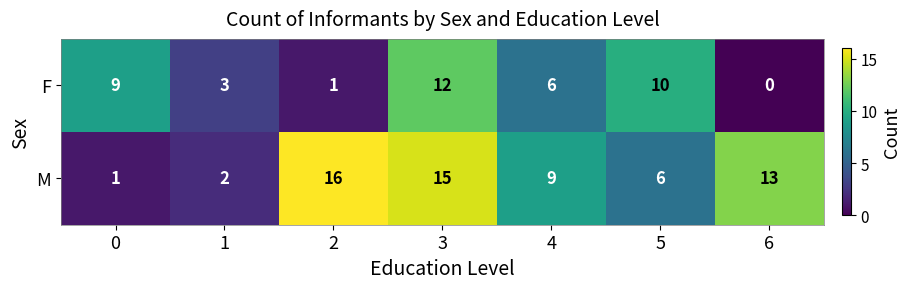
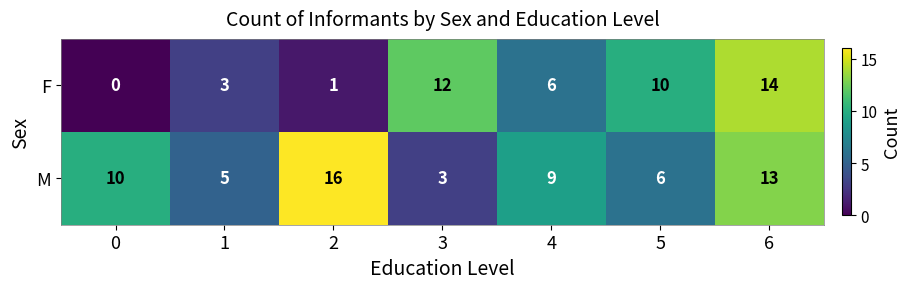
F, 0: 9 -> 0
F, 6: 0 -> 14
M, 0: 1 -> 10
M, 1: 2 -> 5
M, 3: 15 -> 3
